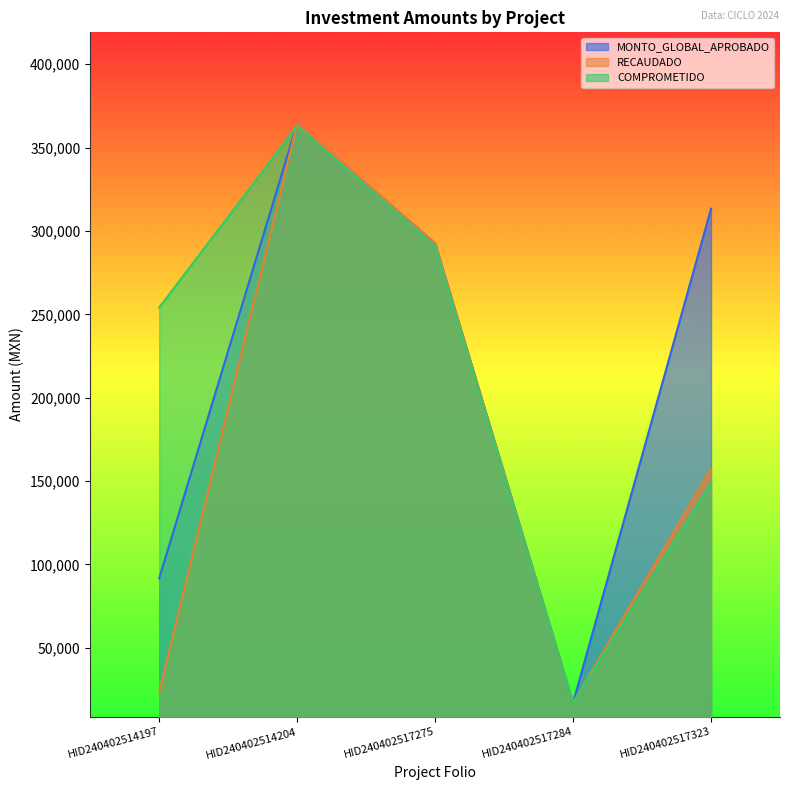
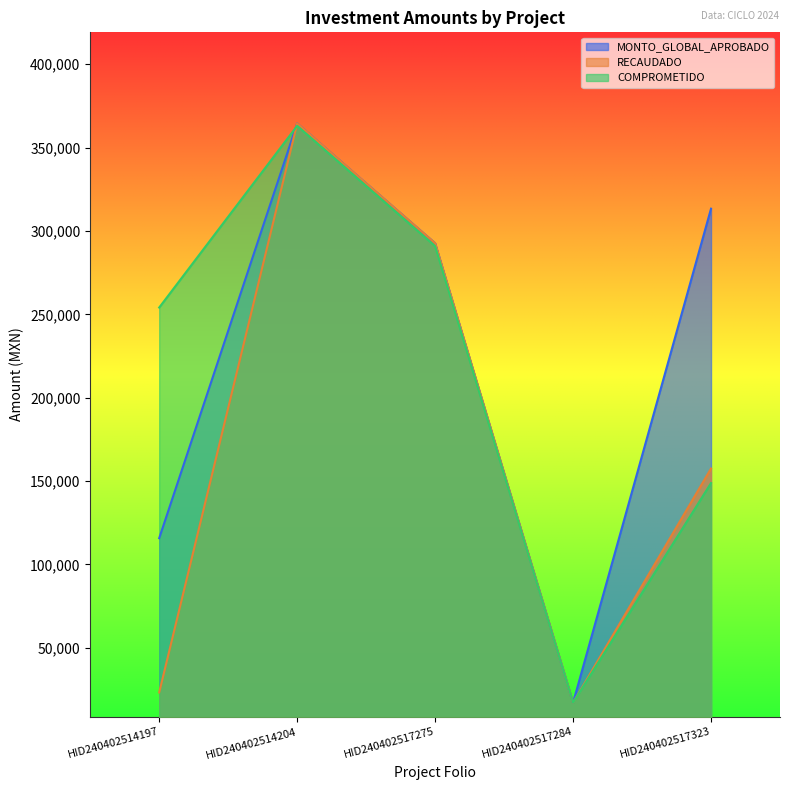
MONTO_GLOBAL_APROBADO, HID240402514197: 92,000 -> 116,000
